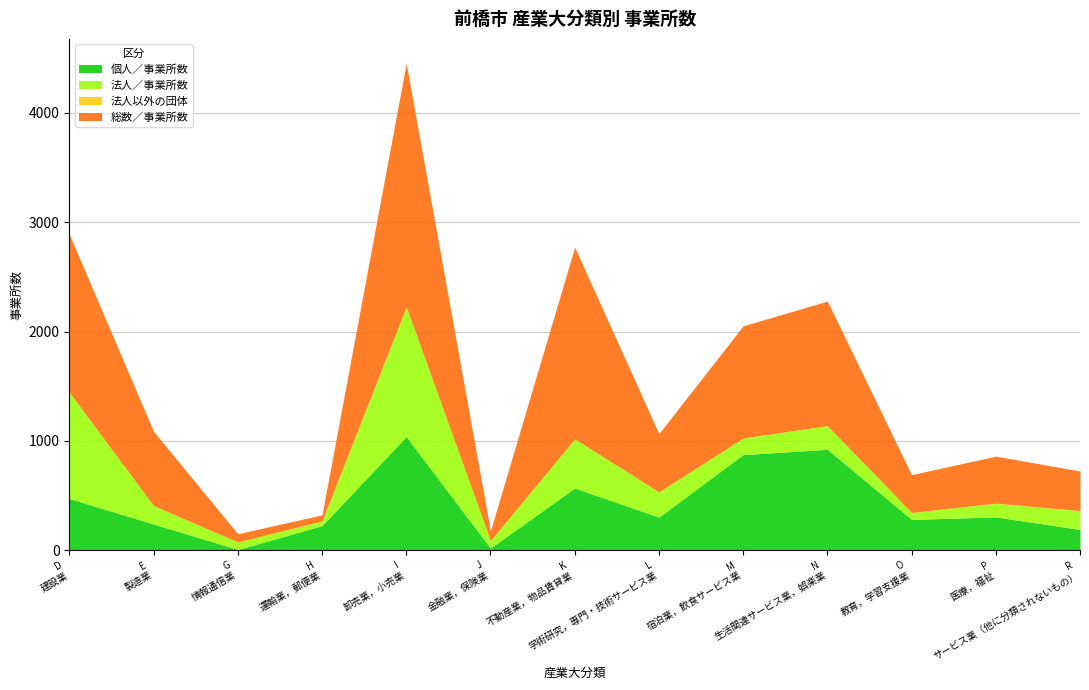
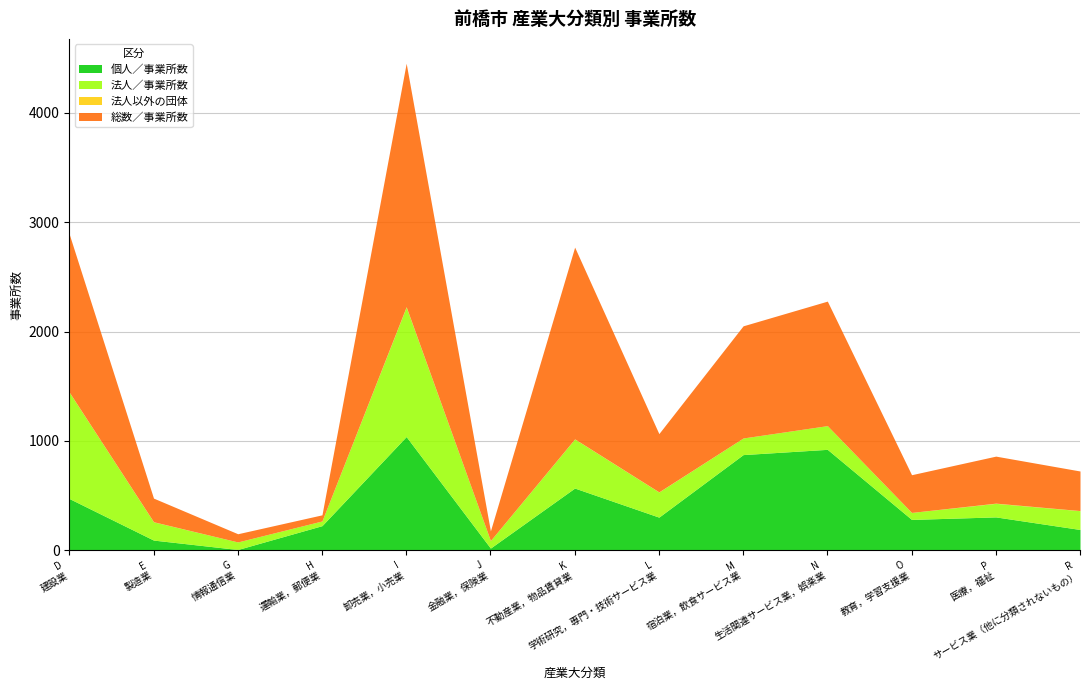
個人／事業所数, E 製造業: 240 -> 90
総数／事業所数, E 製造業: 680 -> 220
